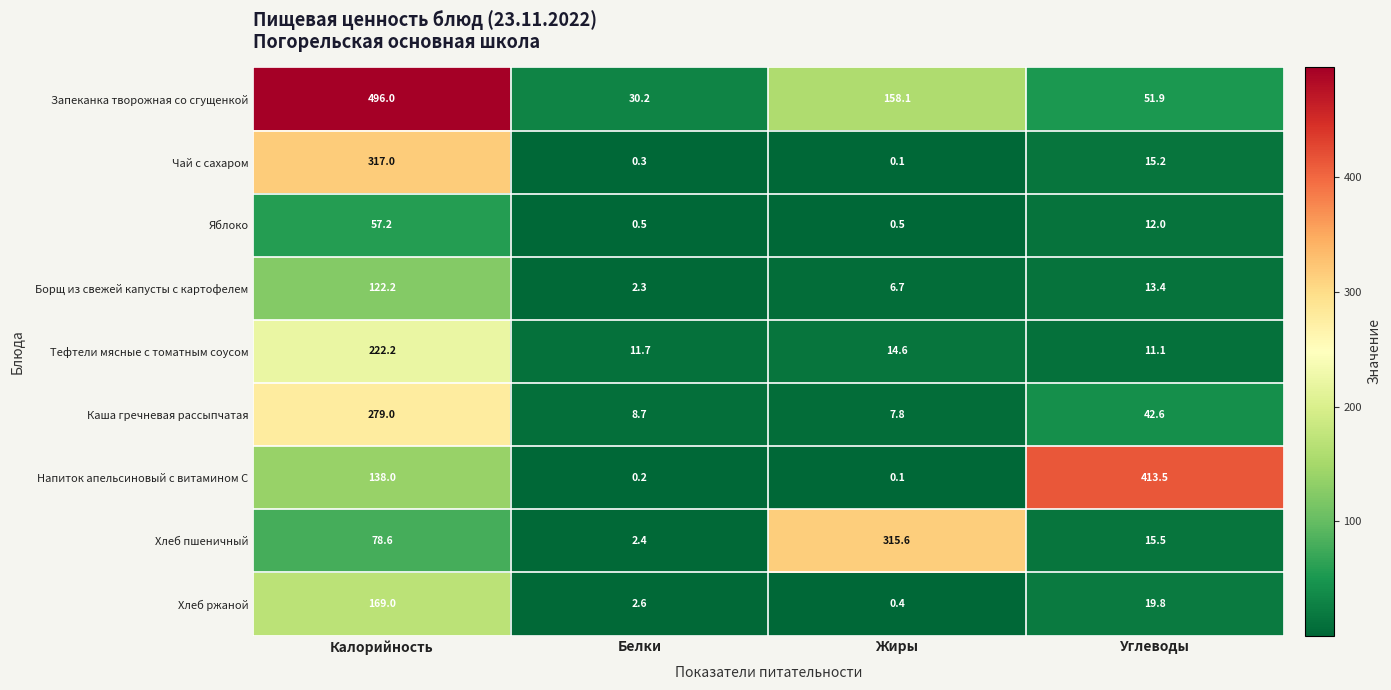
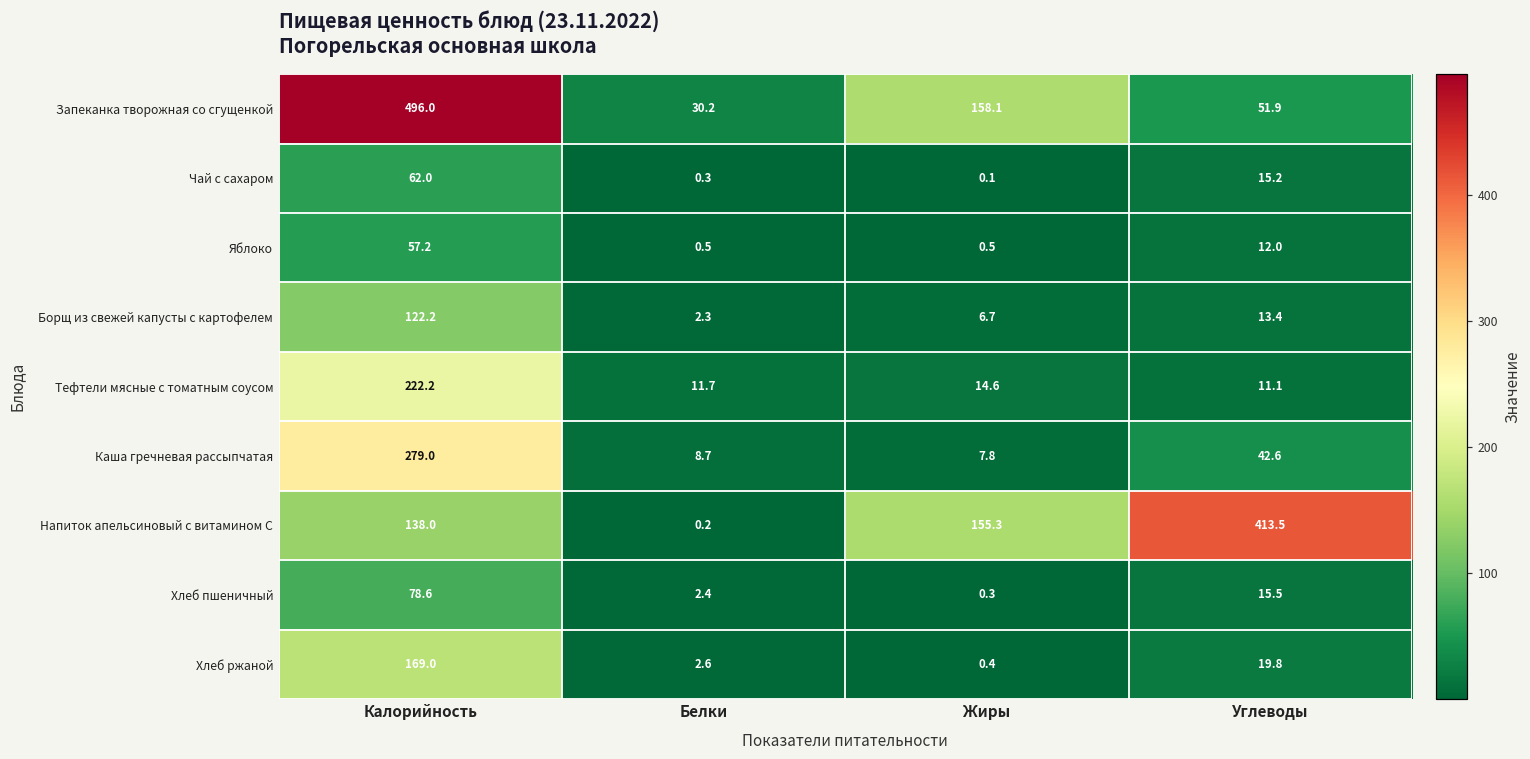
Чай с сахаром, Калорийность: 317.0 -> 62.0
Напиток апельсиновый с витамином С, Жиры: 0.1 -> 155.3
Хлеб пшеничный, Жиры: 315.6 -> 0.3
